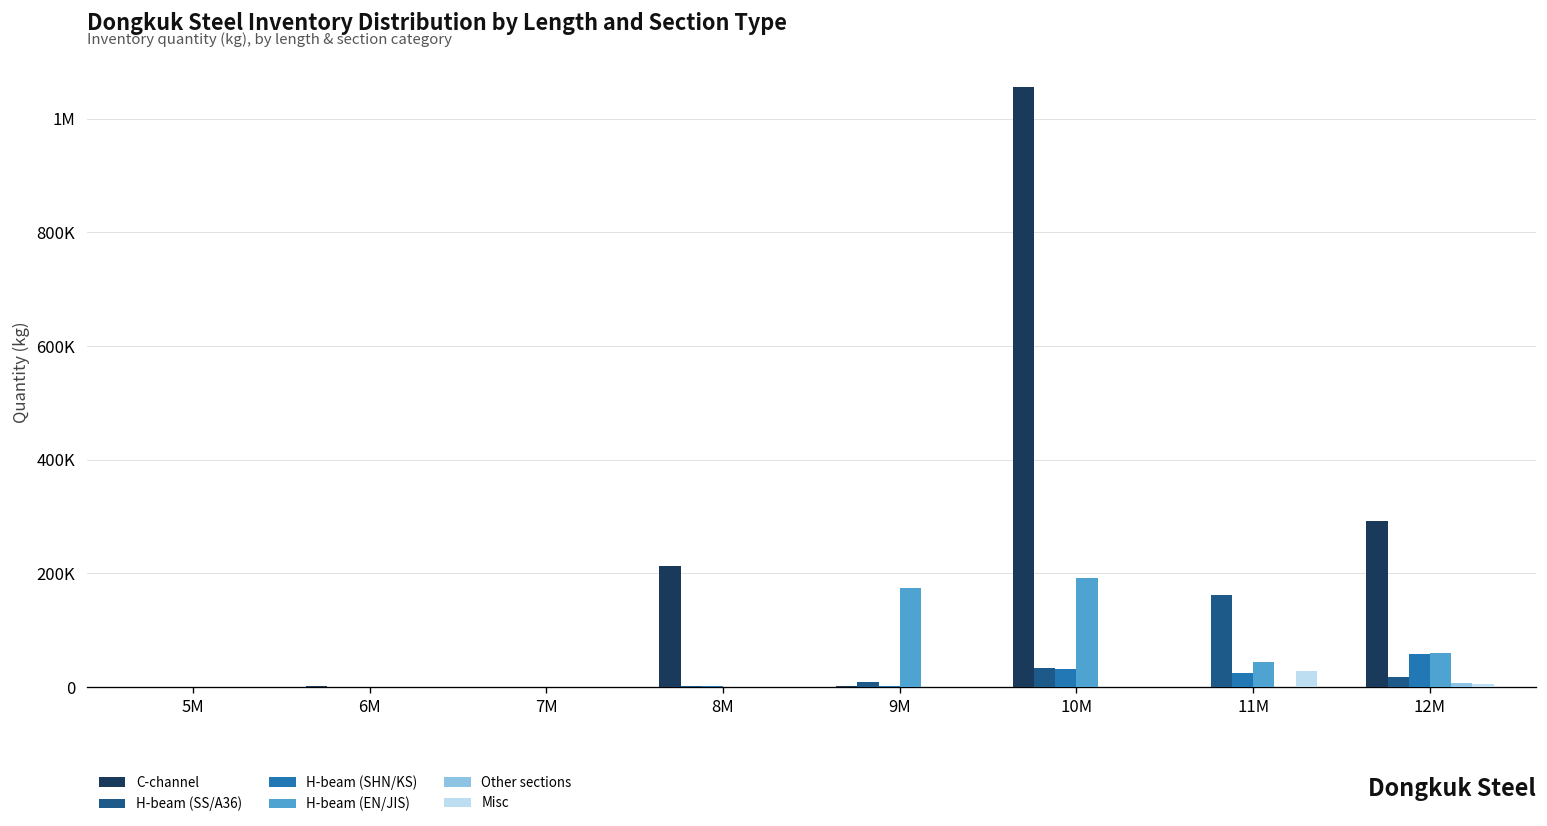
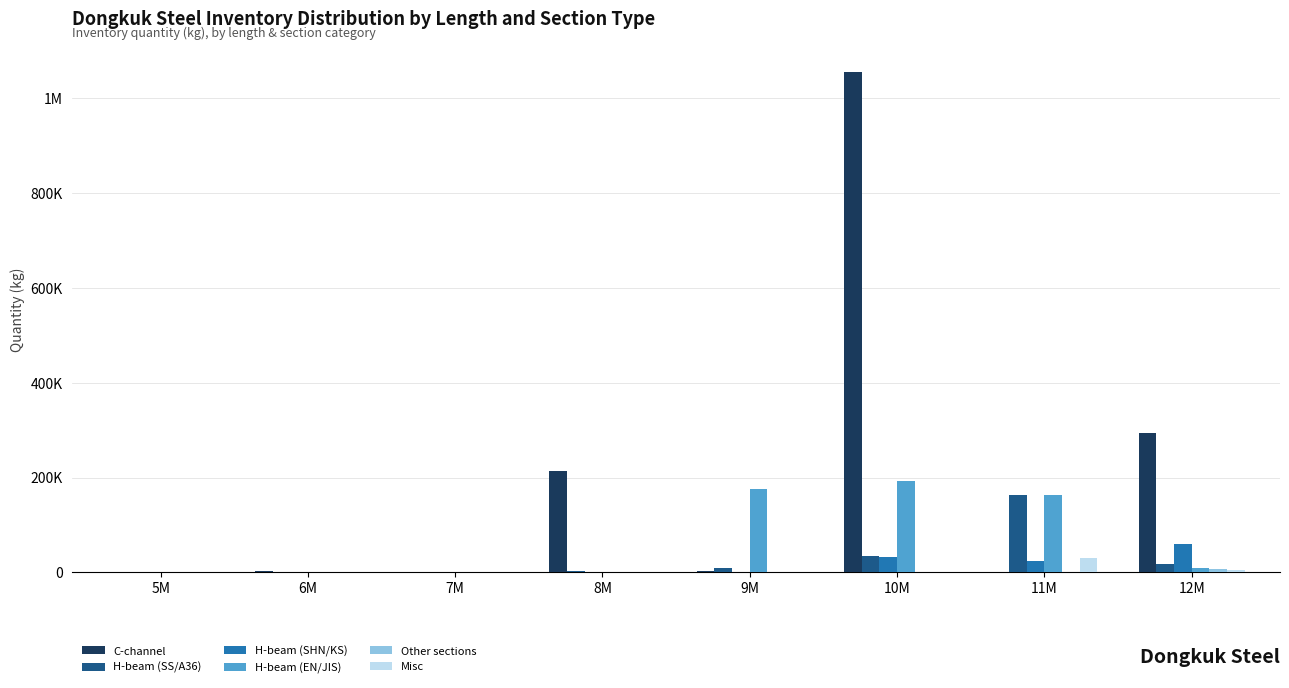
H-beam (EN/JIS), 11M: 40000 -> 160000
H-beam (EN/JIS), 12M: 60000 -> 10000
